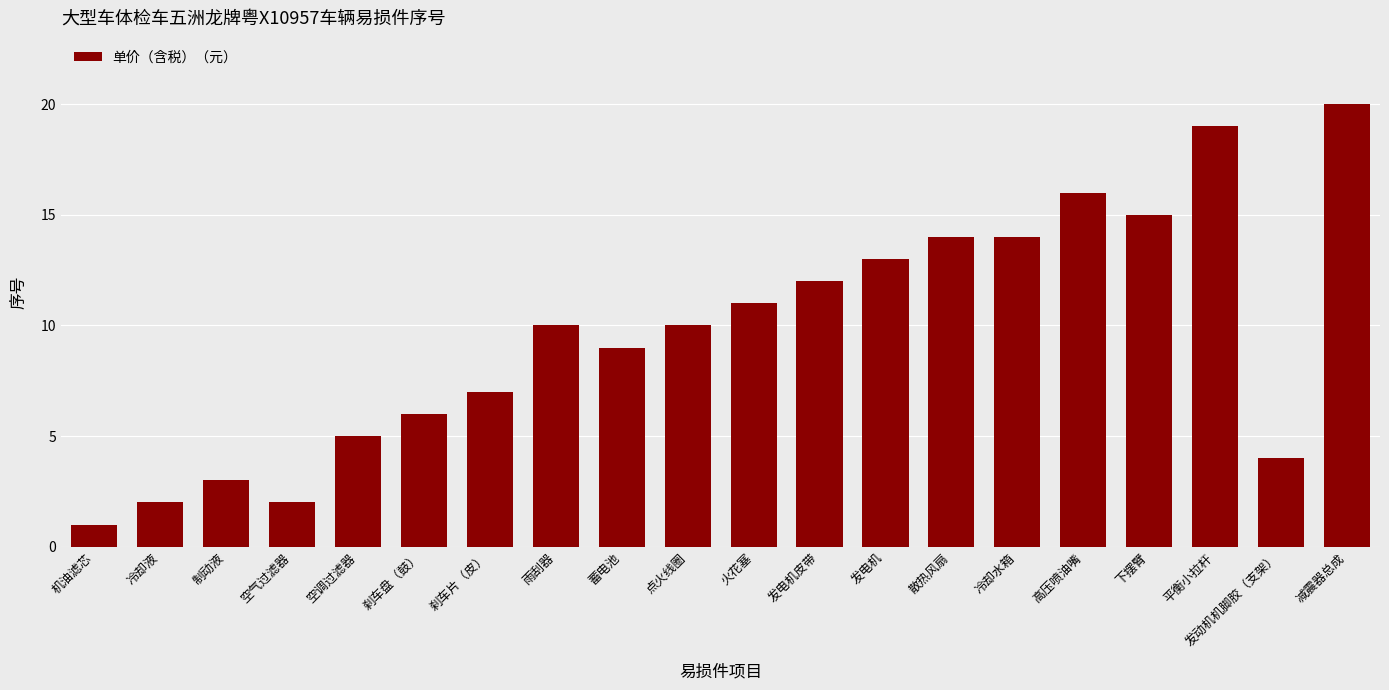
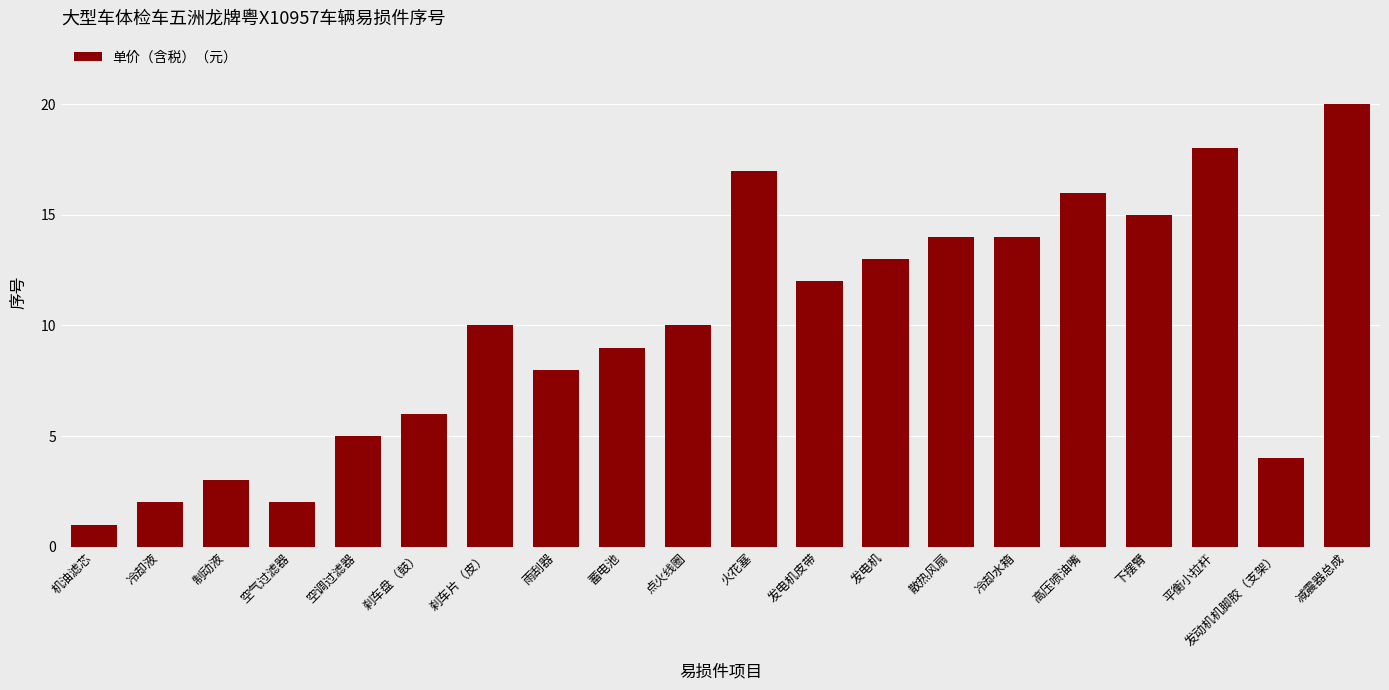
刹车片（皮）: 7 -> 10
雨刮器: 10 -> 8
火花塞: 11 -> 17
平衡小拉杆: 19 -> 18
